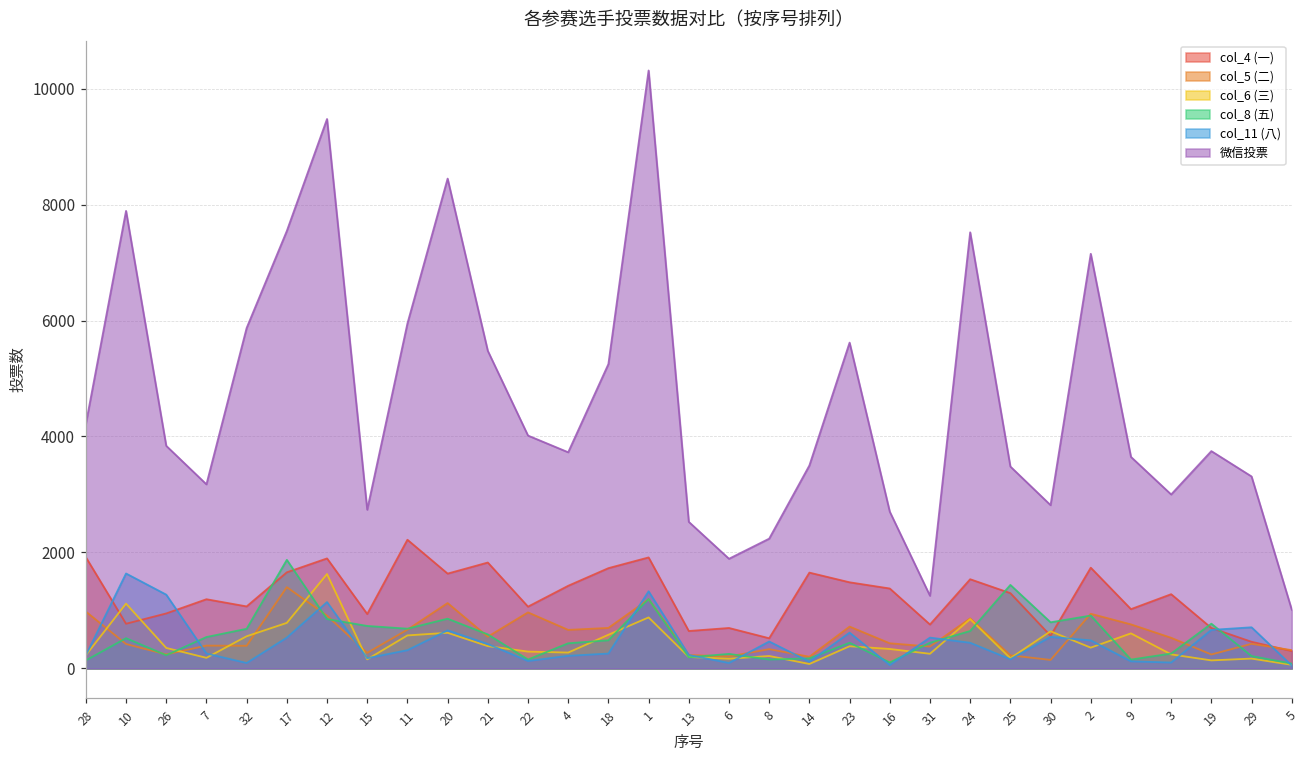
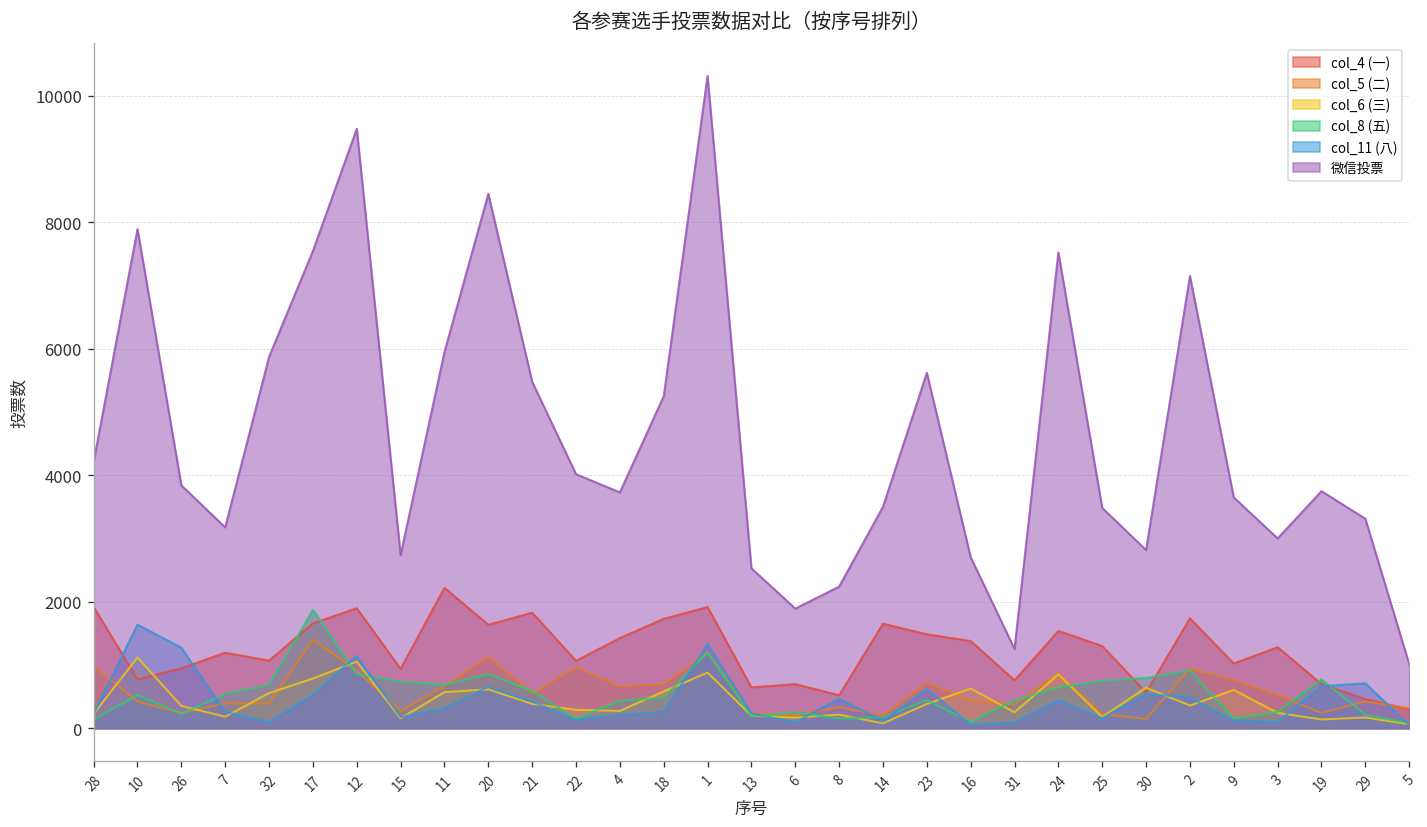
col_6 (三), 12: 1600 -> 1100
col_6 (三), 16: 300 -> 600
col_11 (八), 31: 500 -> 100
col_8 (五), 25: 1400 -> 700
